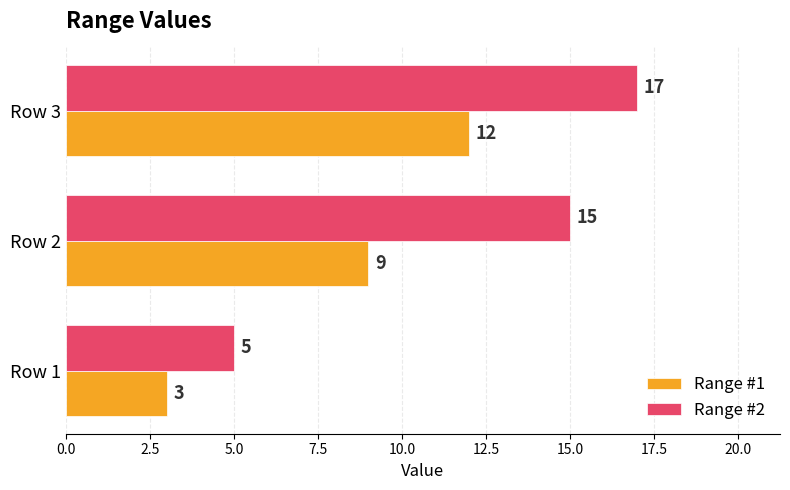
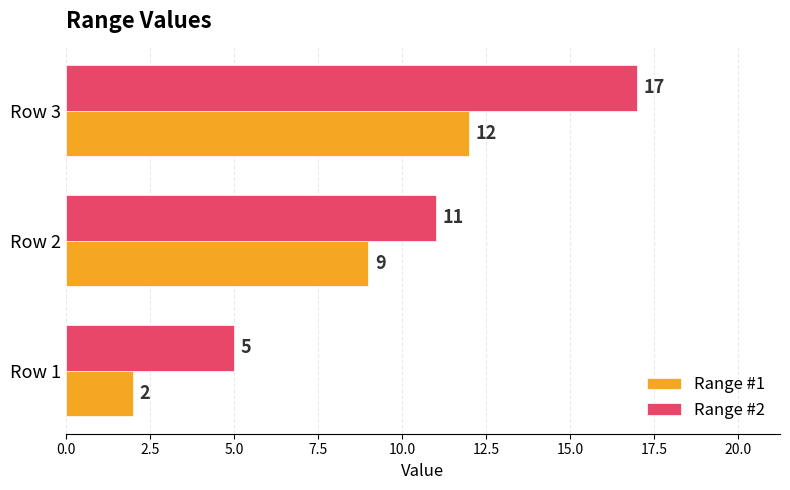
Range #2, Row 2: 15 -> 11
Range #1, Row 1: 3 -> 2
